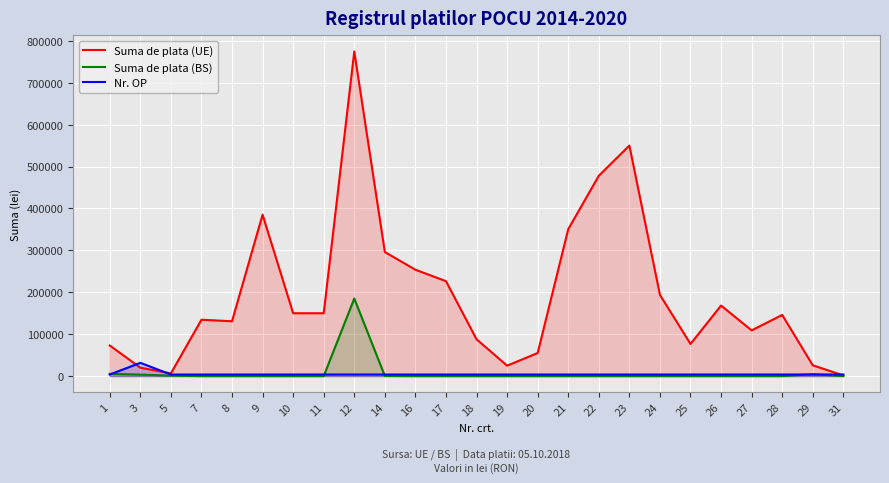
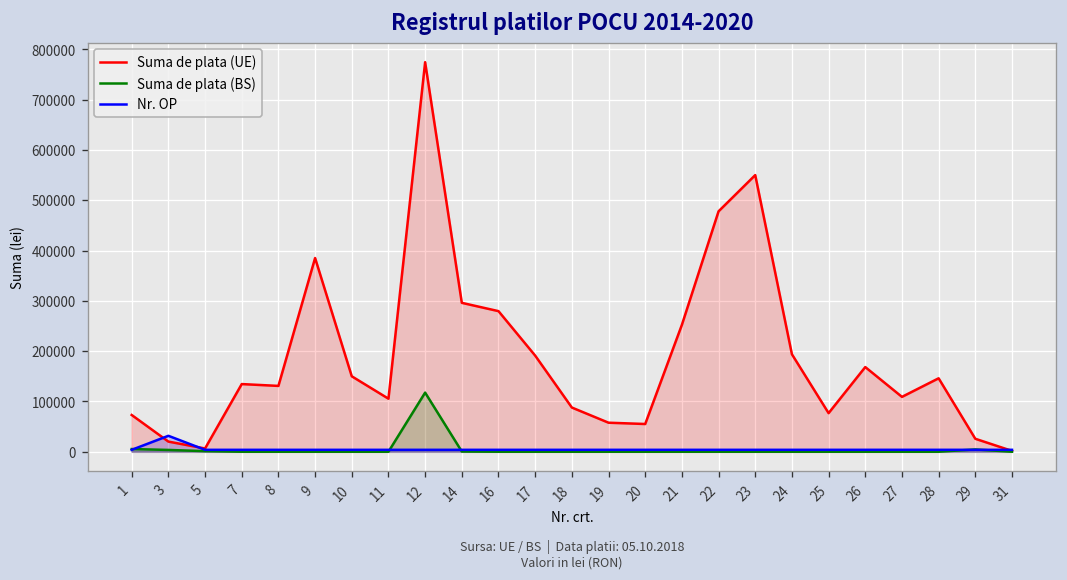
Suma de plata (UE), 11: 150000 -> 110000
Suma de plata (BS), 12: 190000 -> 120000
Suma de plata (UE), 16: 250000 -> 280000
Suma de plata (UE), 17: 230000 -> 190000
Suma de plata (UE), 19: 20000 -> 60000
Suma de plata (UE), 21: 350000 -> 250000
